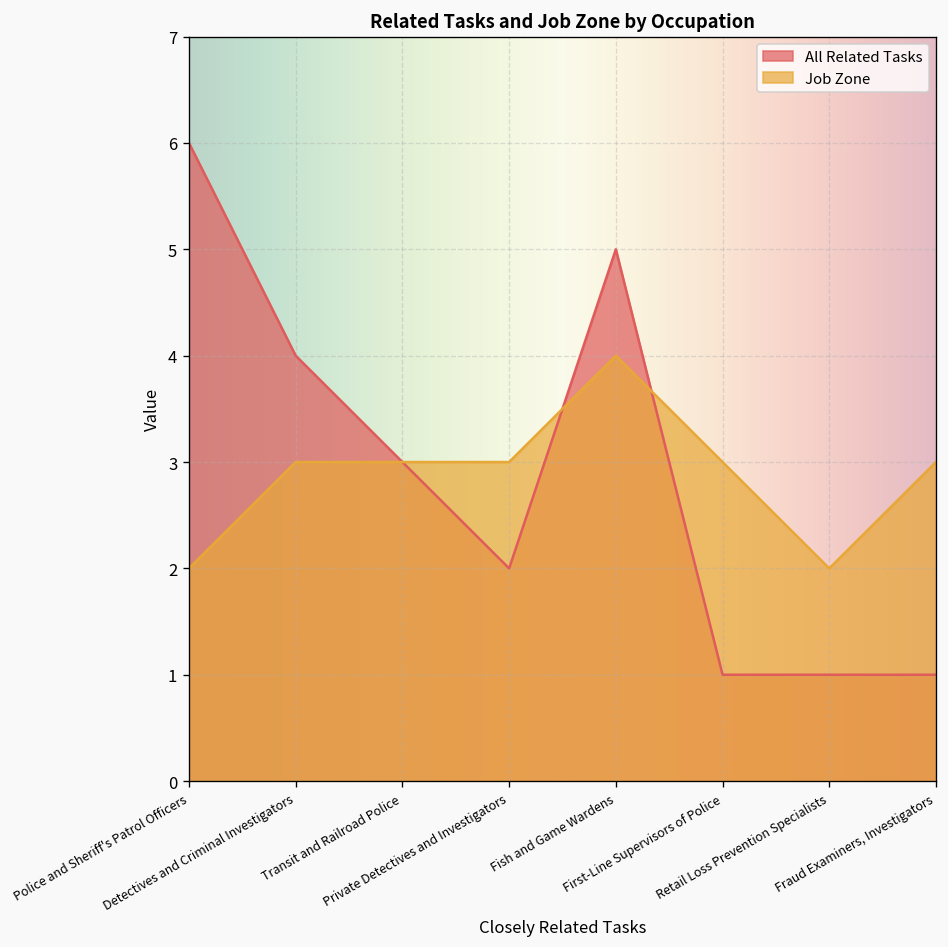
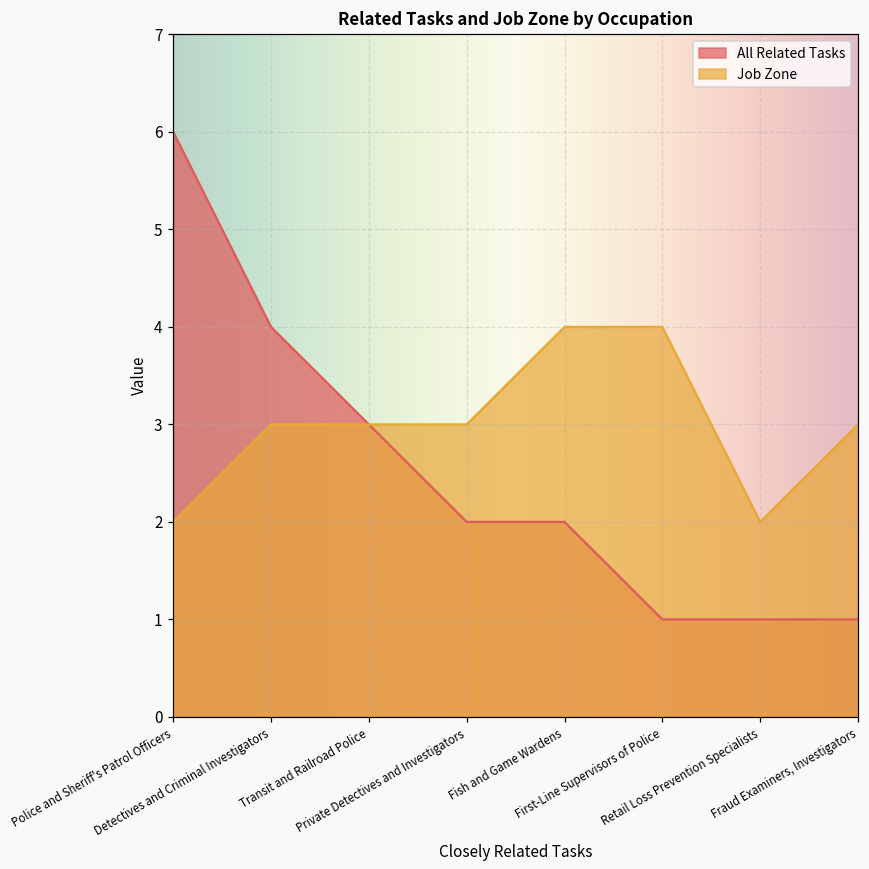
All Related Tasks, Fish and Game Wardens: 5 -> 2
Job Zone, First-Line Supervisors of Police: 3 -> 4
